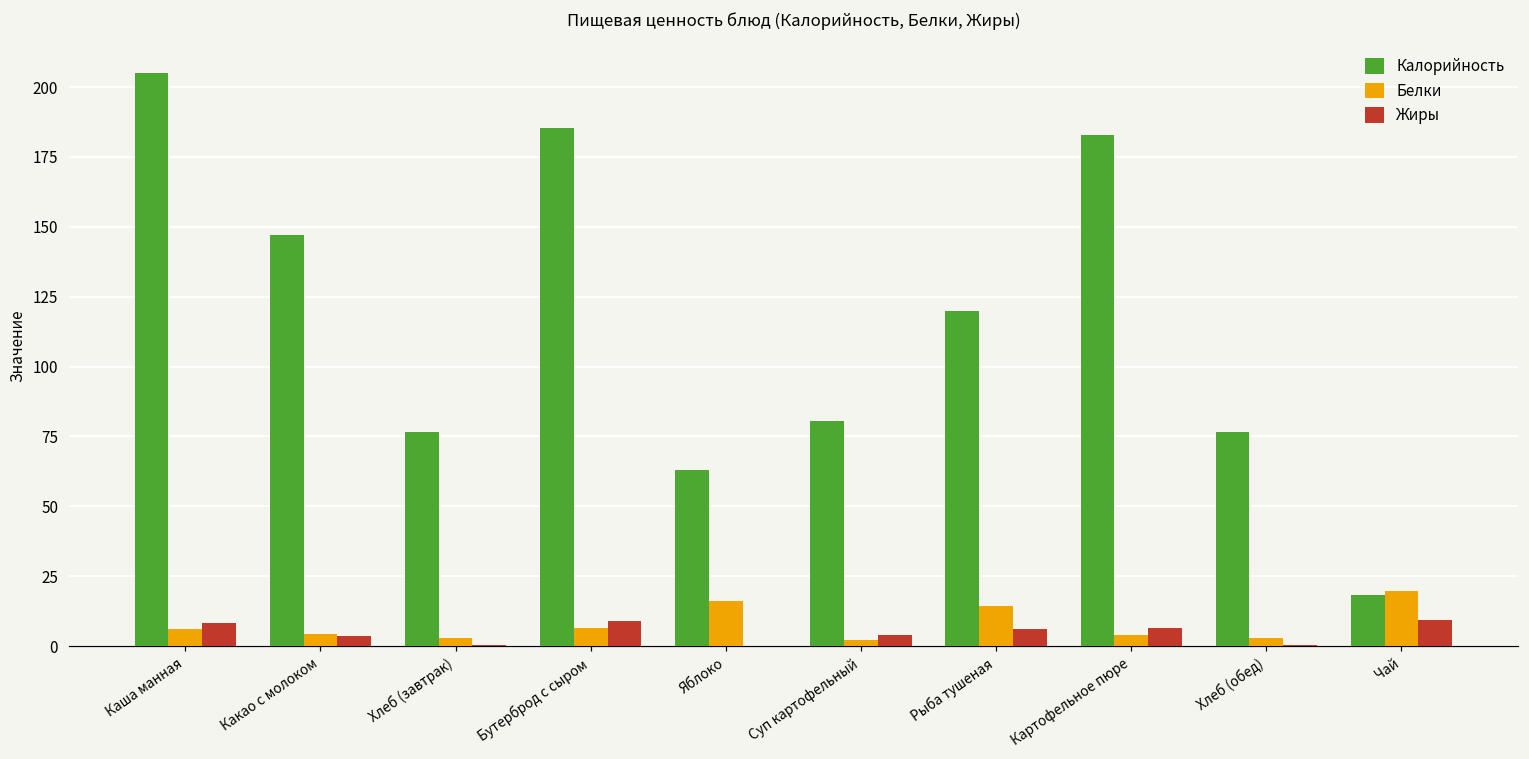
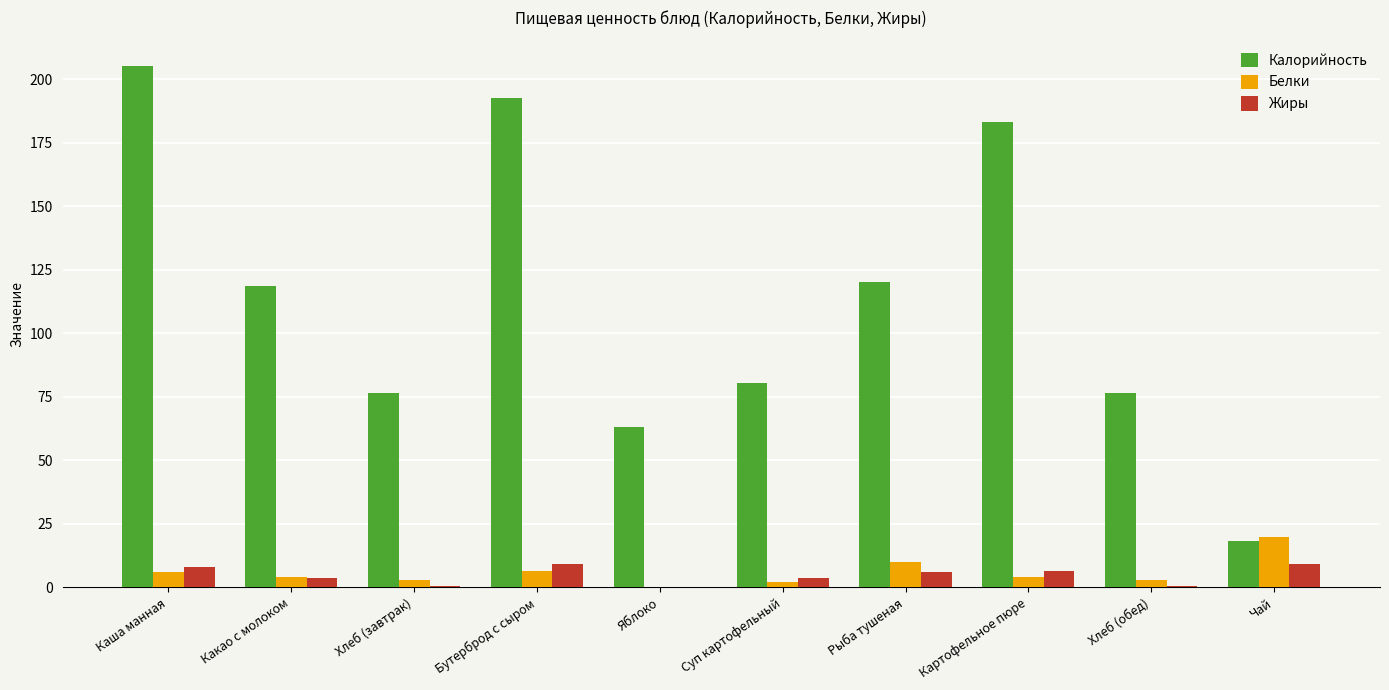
Калорийность, Какао с молоком: 147 -> 119
Калорийность, Бутерброд с сыром: 185 -> 193
Белки, Яблоко: 16 -> 0
Белки, Рыба тушеная: 14 -> 10
